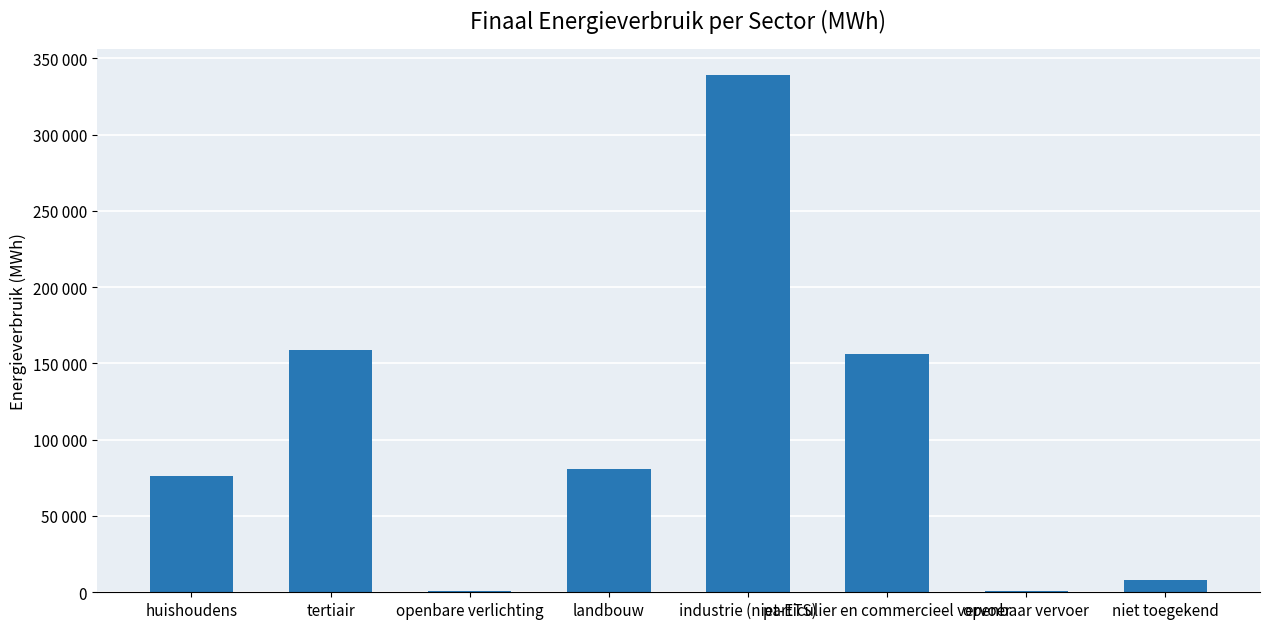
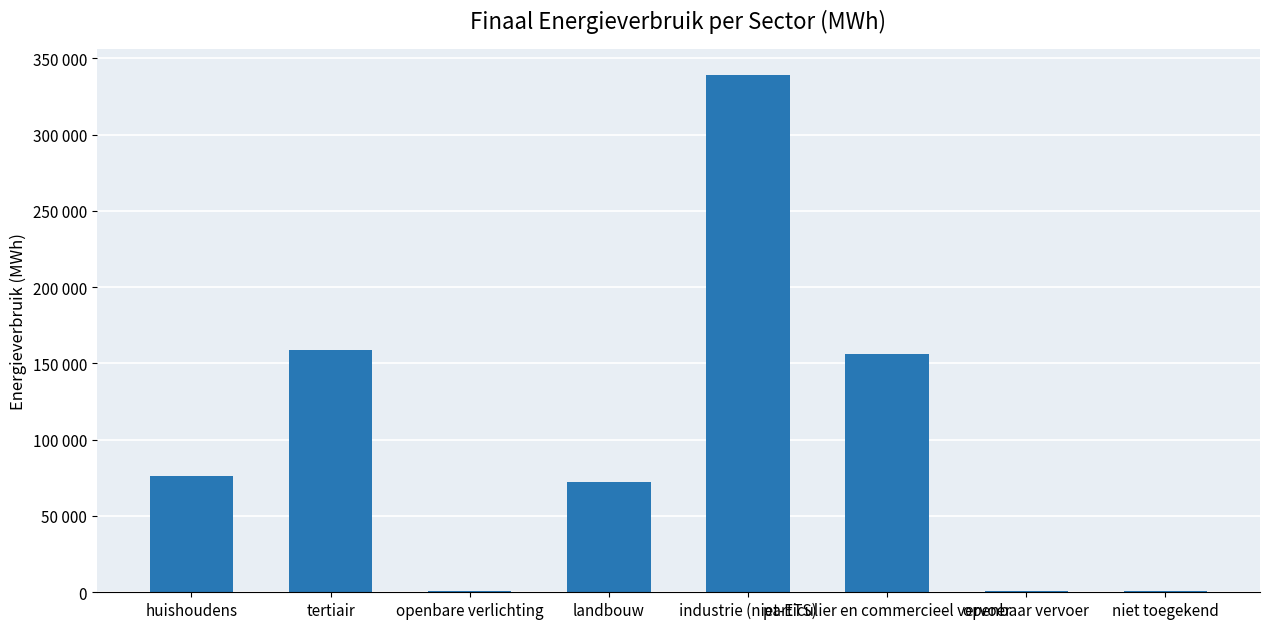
landbouw: 81000 -> 73000
niet toegekend: 8000 -> 1000
